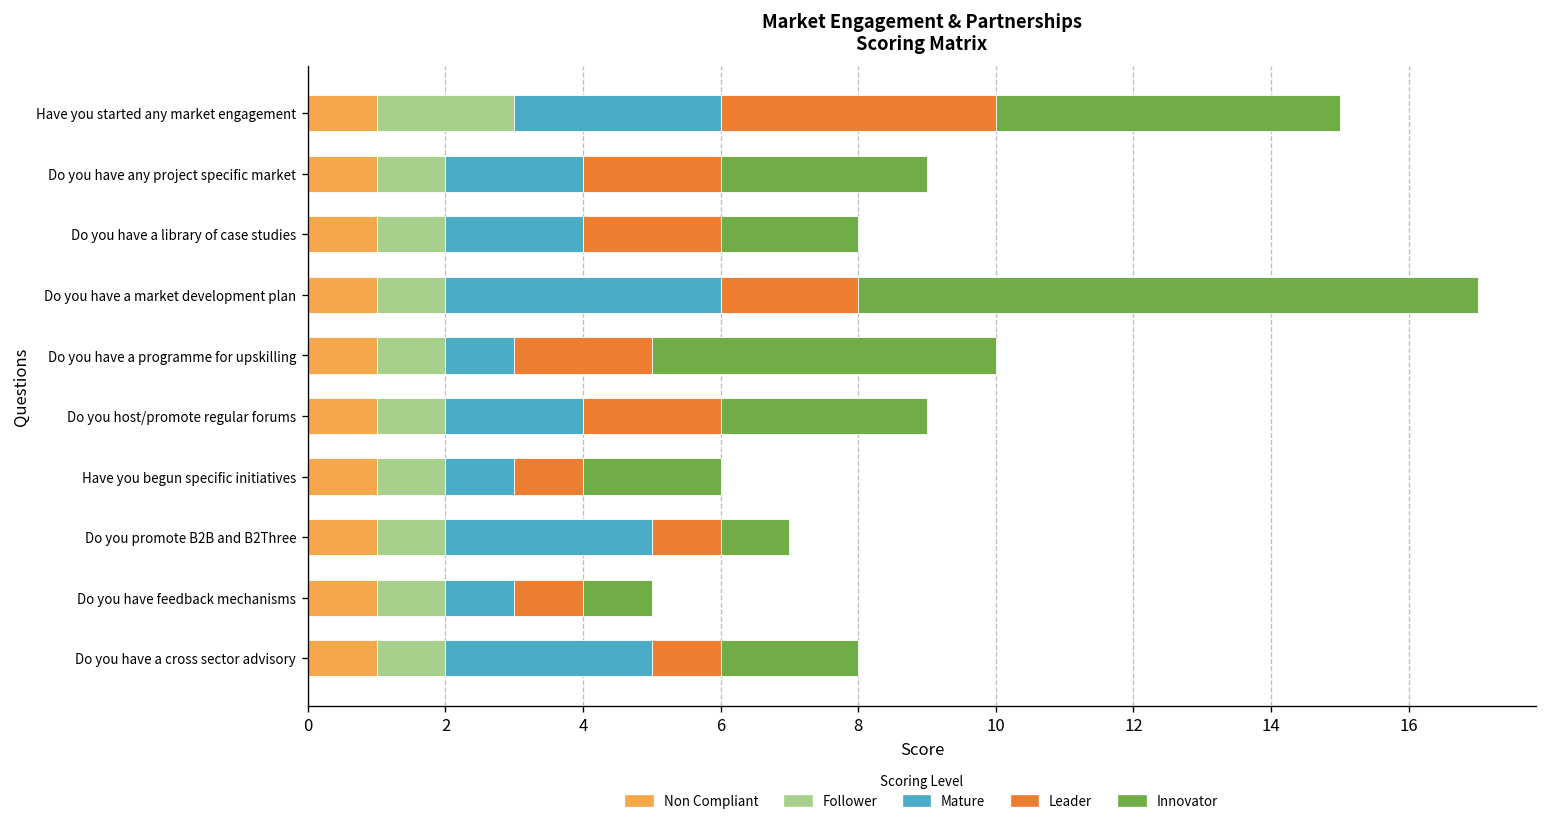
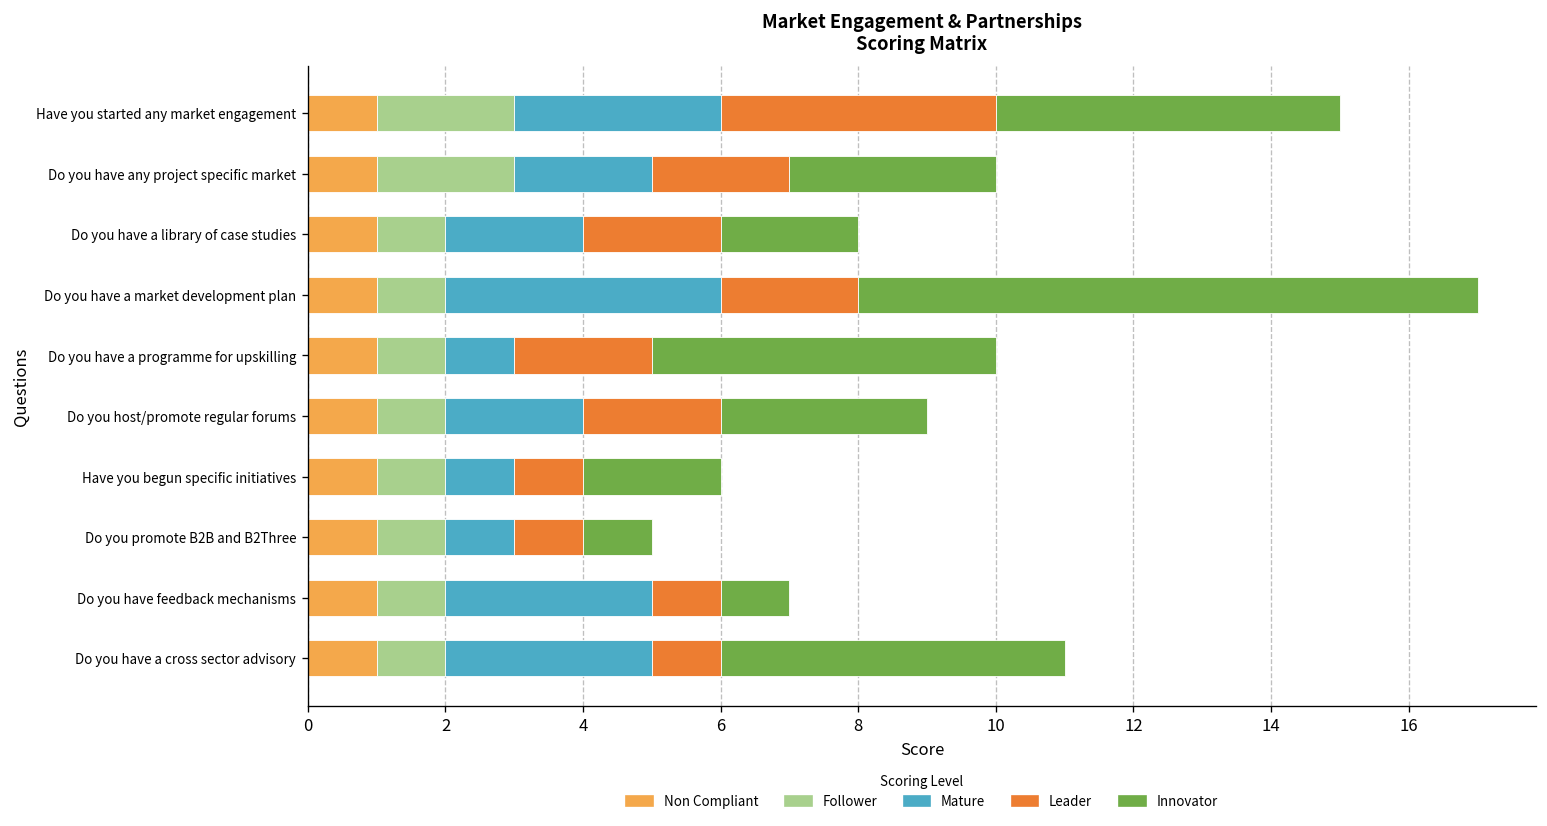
Follower, Do you have any project specific market: 1 -> 2
Mature, Do you promote B2B and B2Three: 3 -> 1
Mature, Do you have feedback mechanisms: 1 -> 3
Innovator, Do you have a cross sector advisory: 2 -> 5
